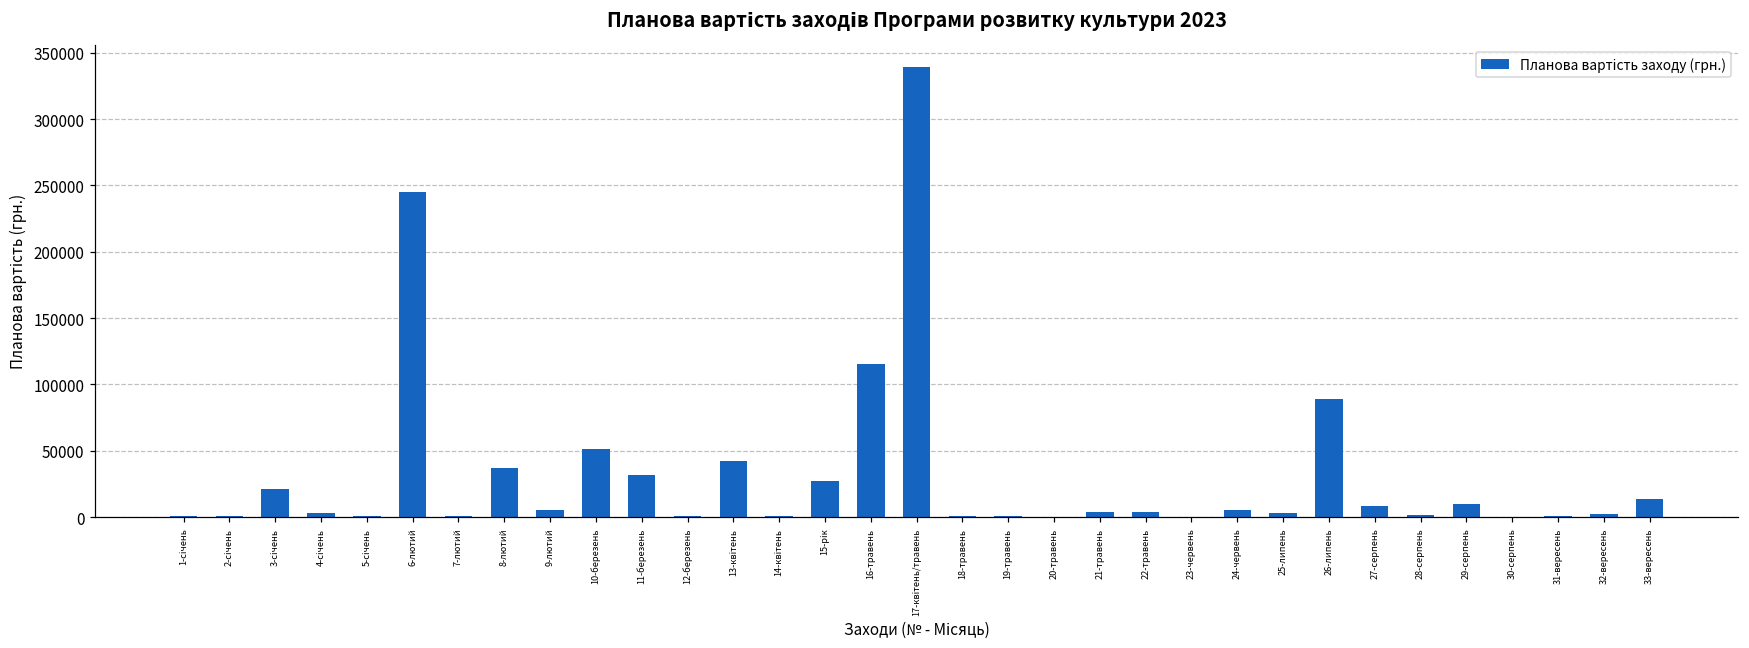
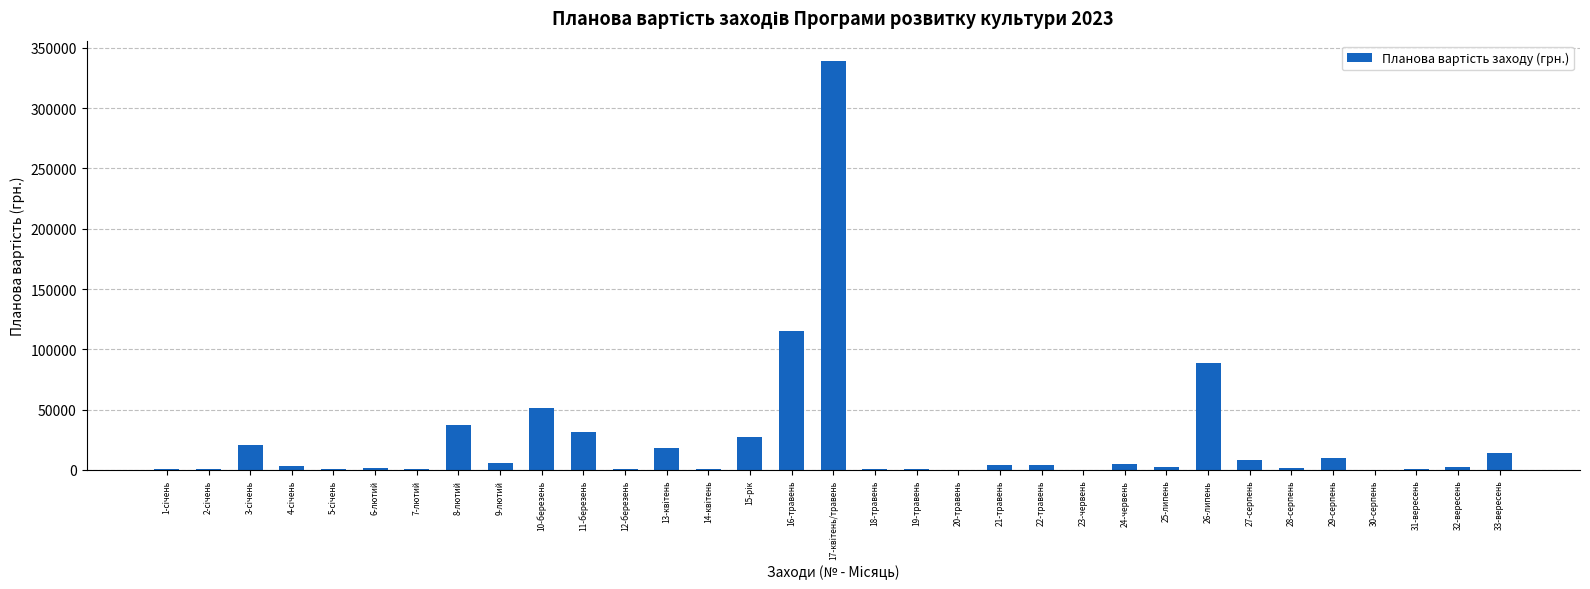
6-лютий: 245000 -> 1000
13-квітень: 42000 -> 19000
